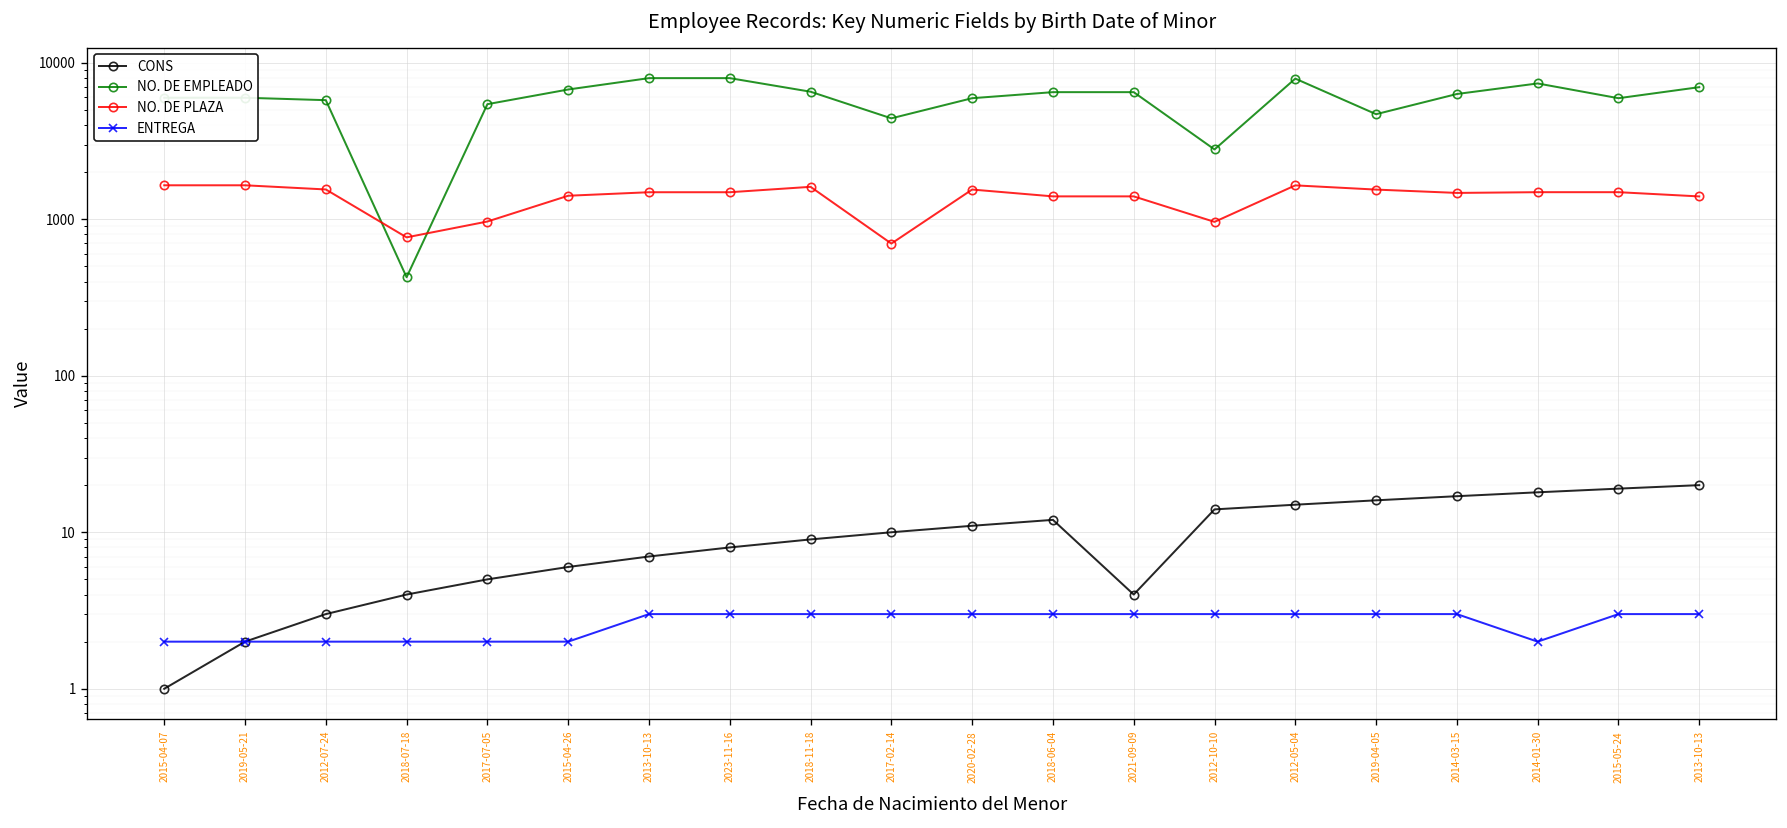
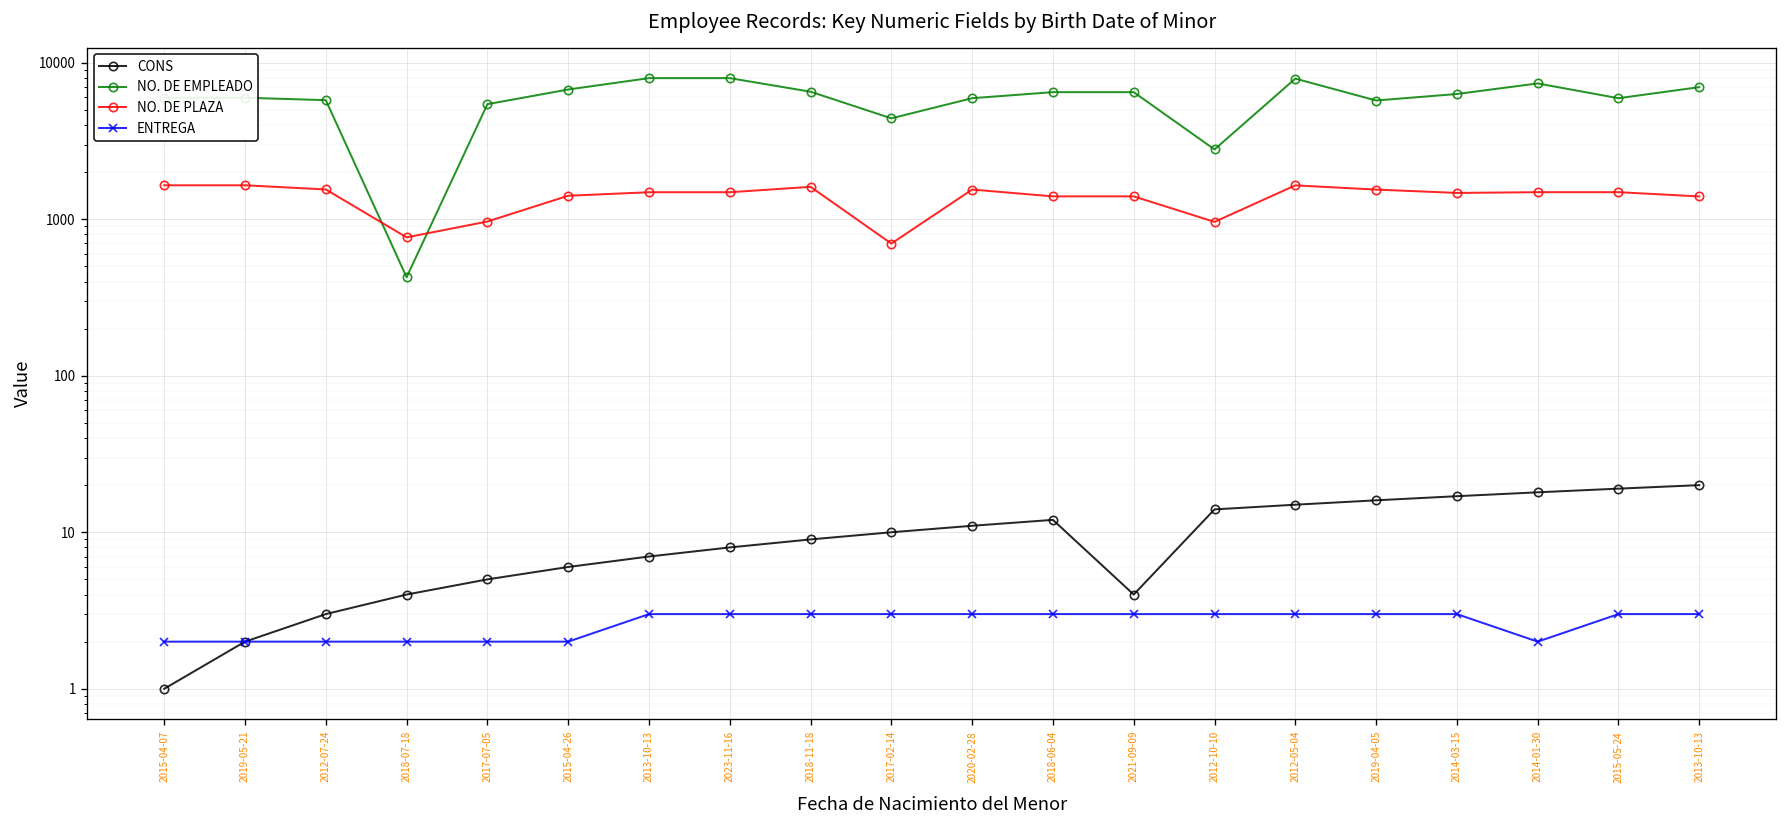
NO. DE EMPLEADO, 2019-04-05: 4700 -> 6000
